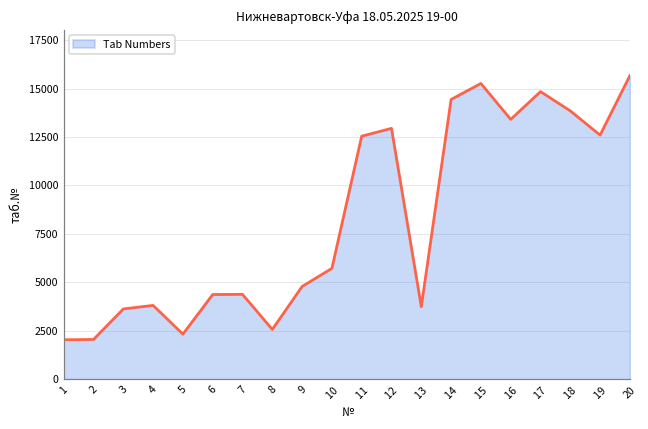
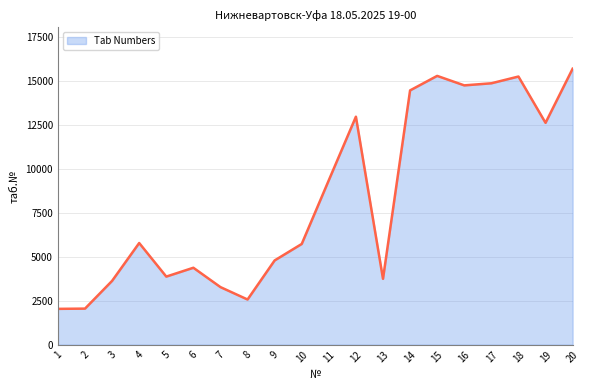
4: 3800 -> 5800
5: 2300 -> 3900
7: 4400 -> 3300
11: 12500 -> 9300
16: 13400 -> 14700
18: 13900 -> 15200
